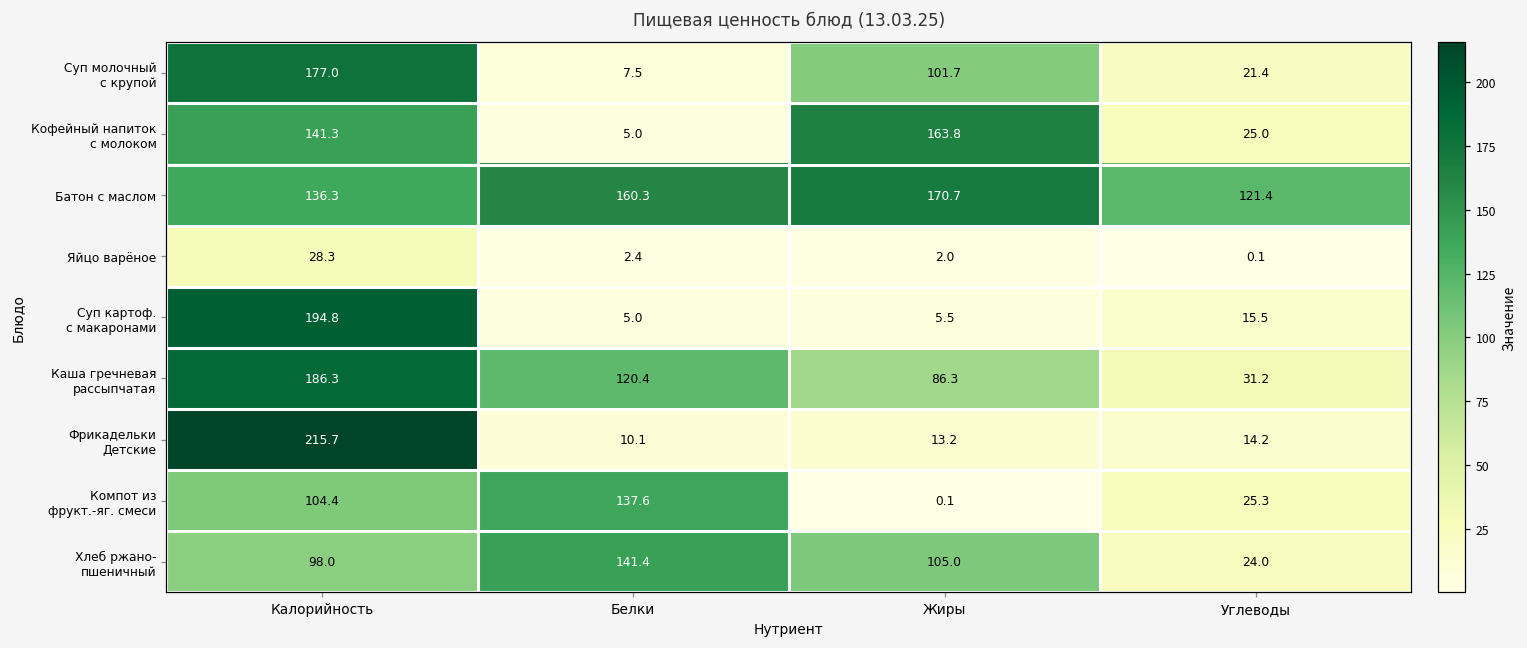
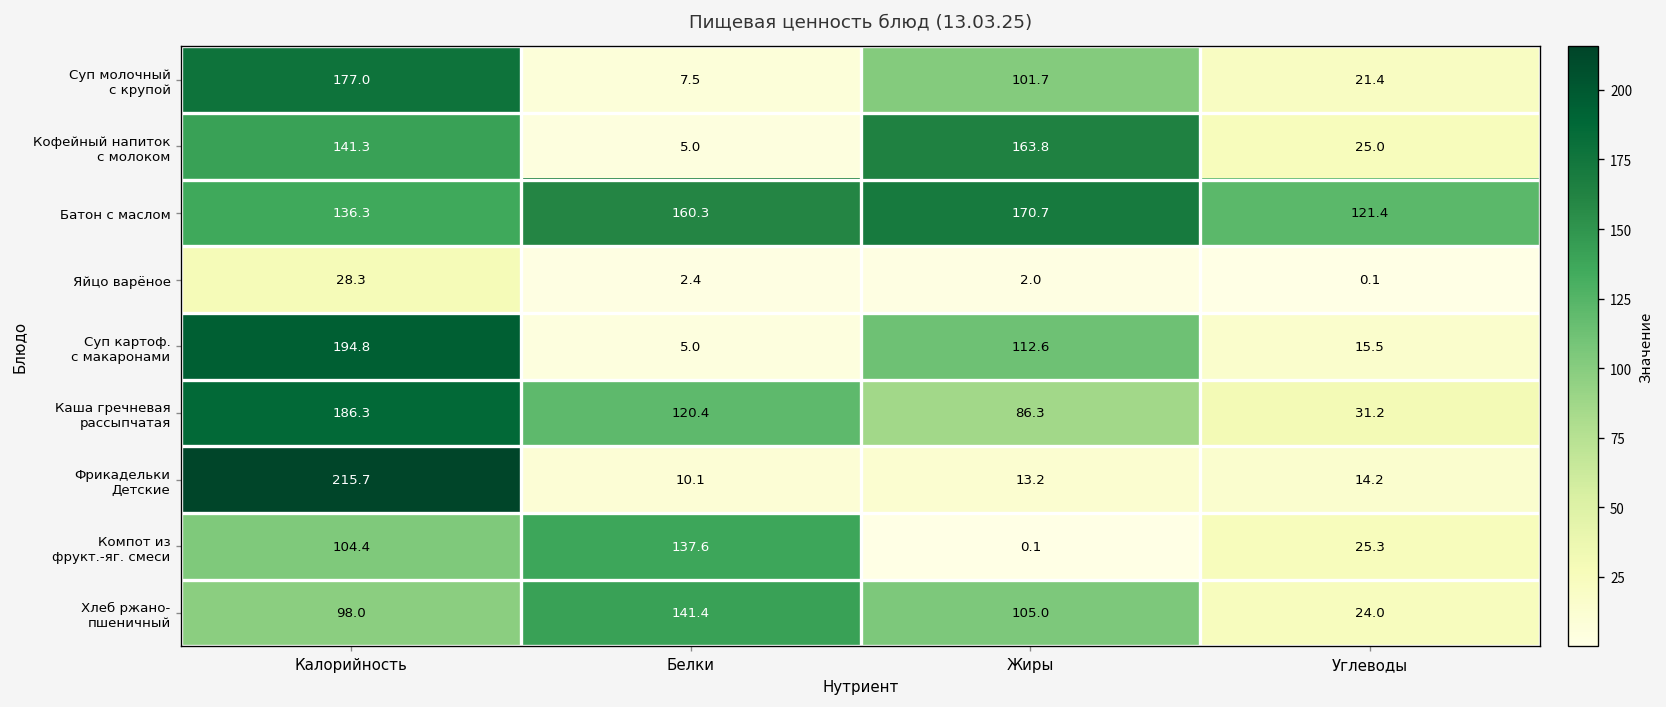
Суп картоф. с макаронами, Жиры: 5.5 -> 112.6
